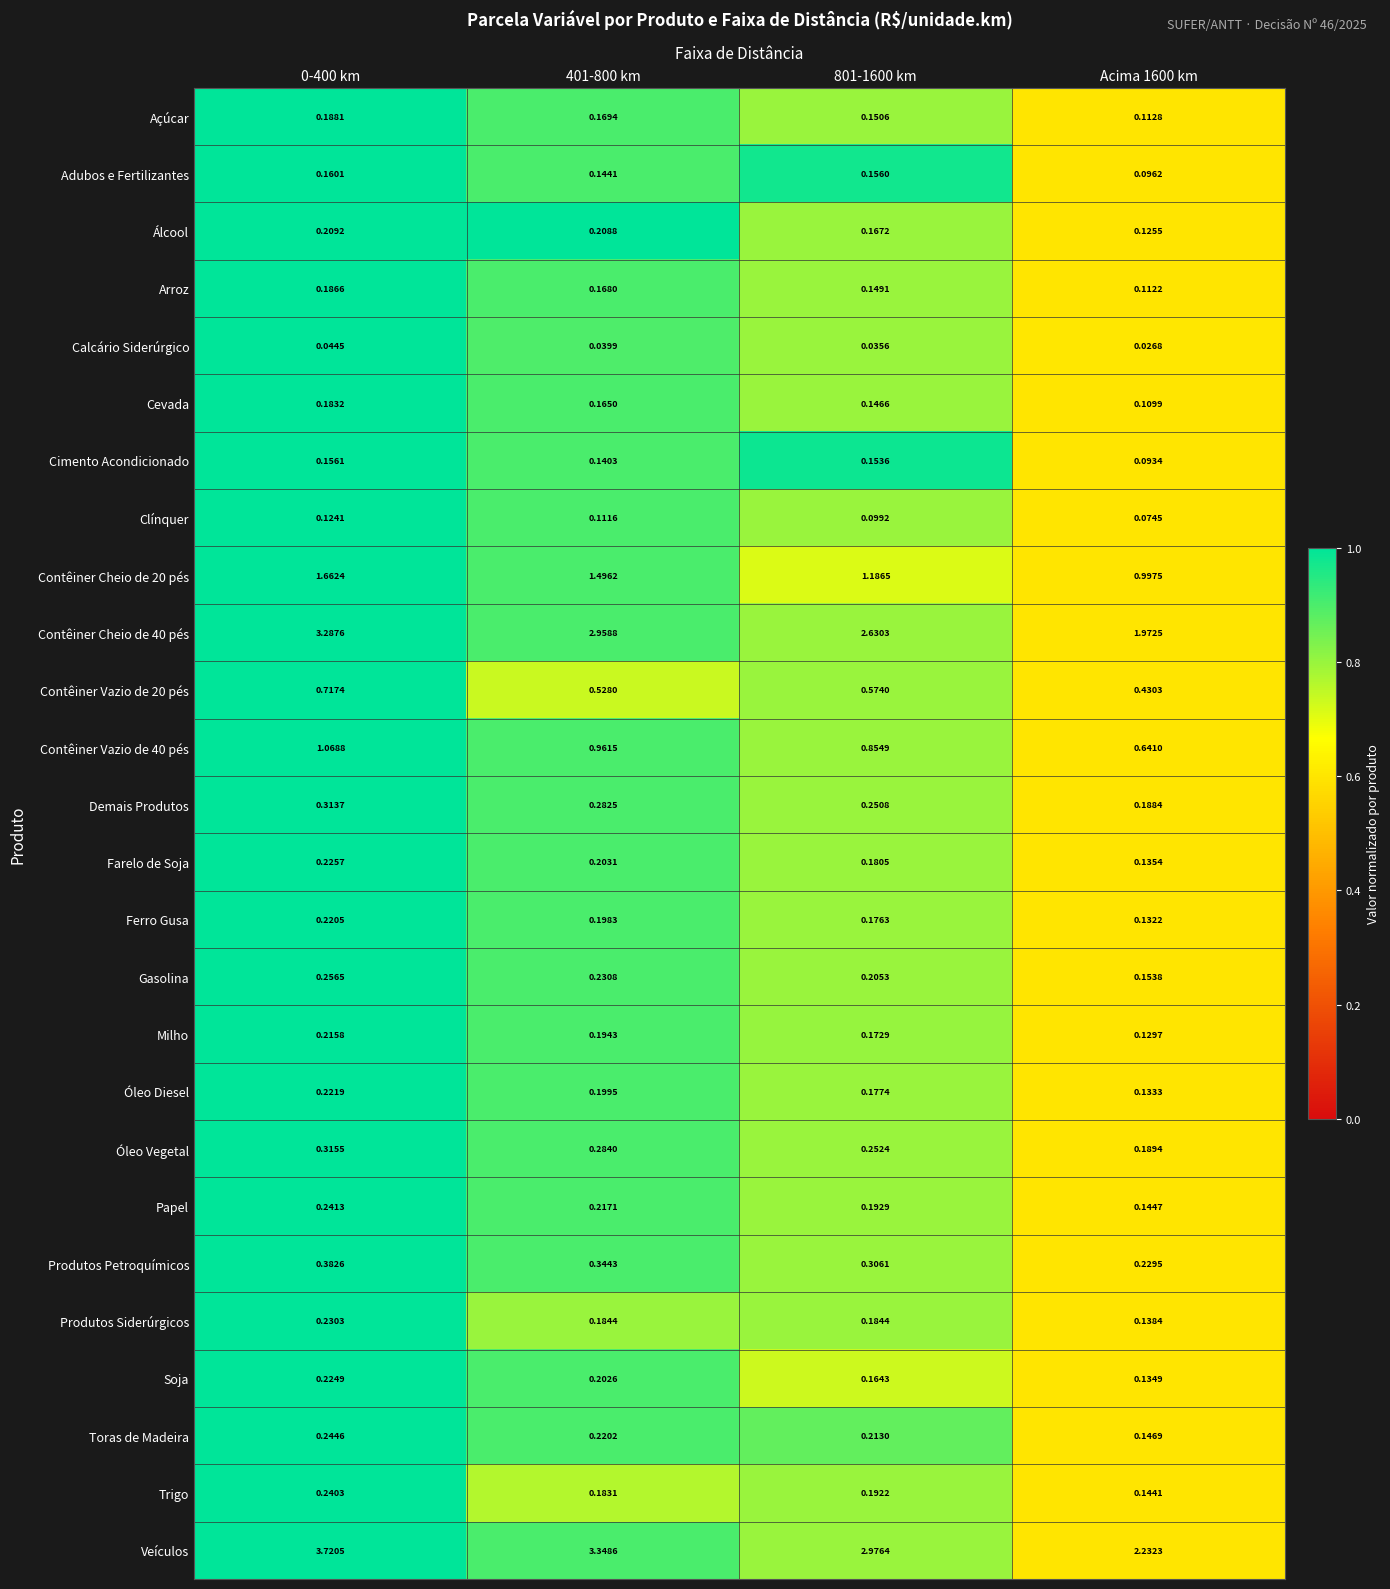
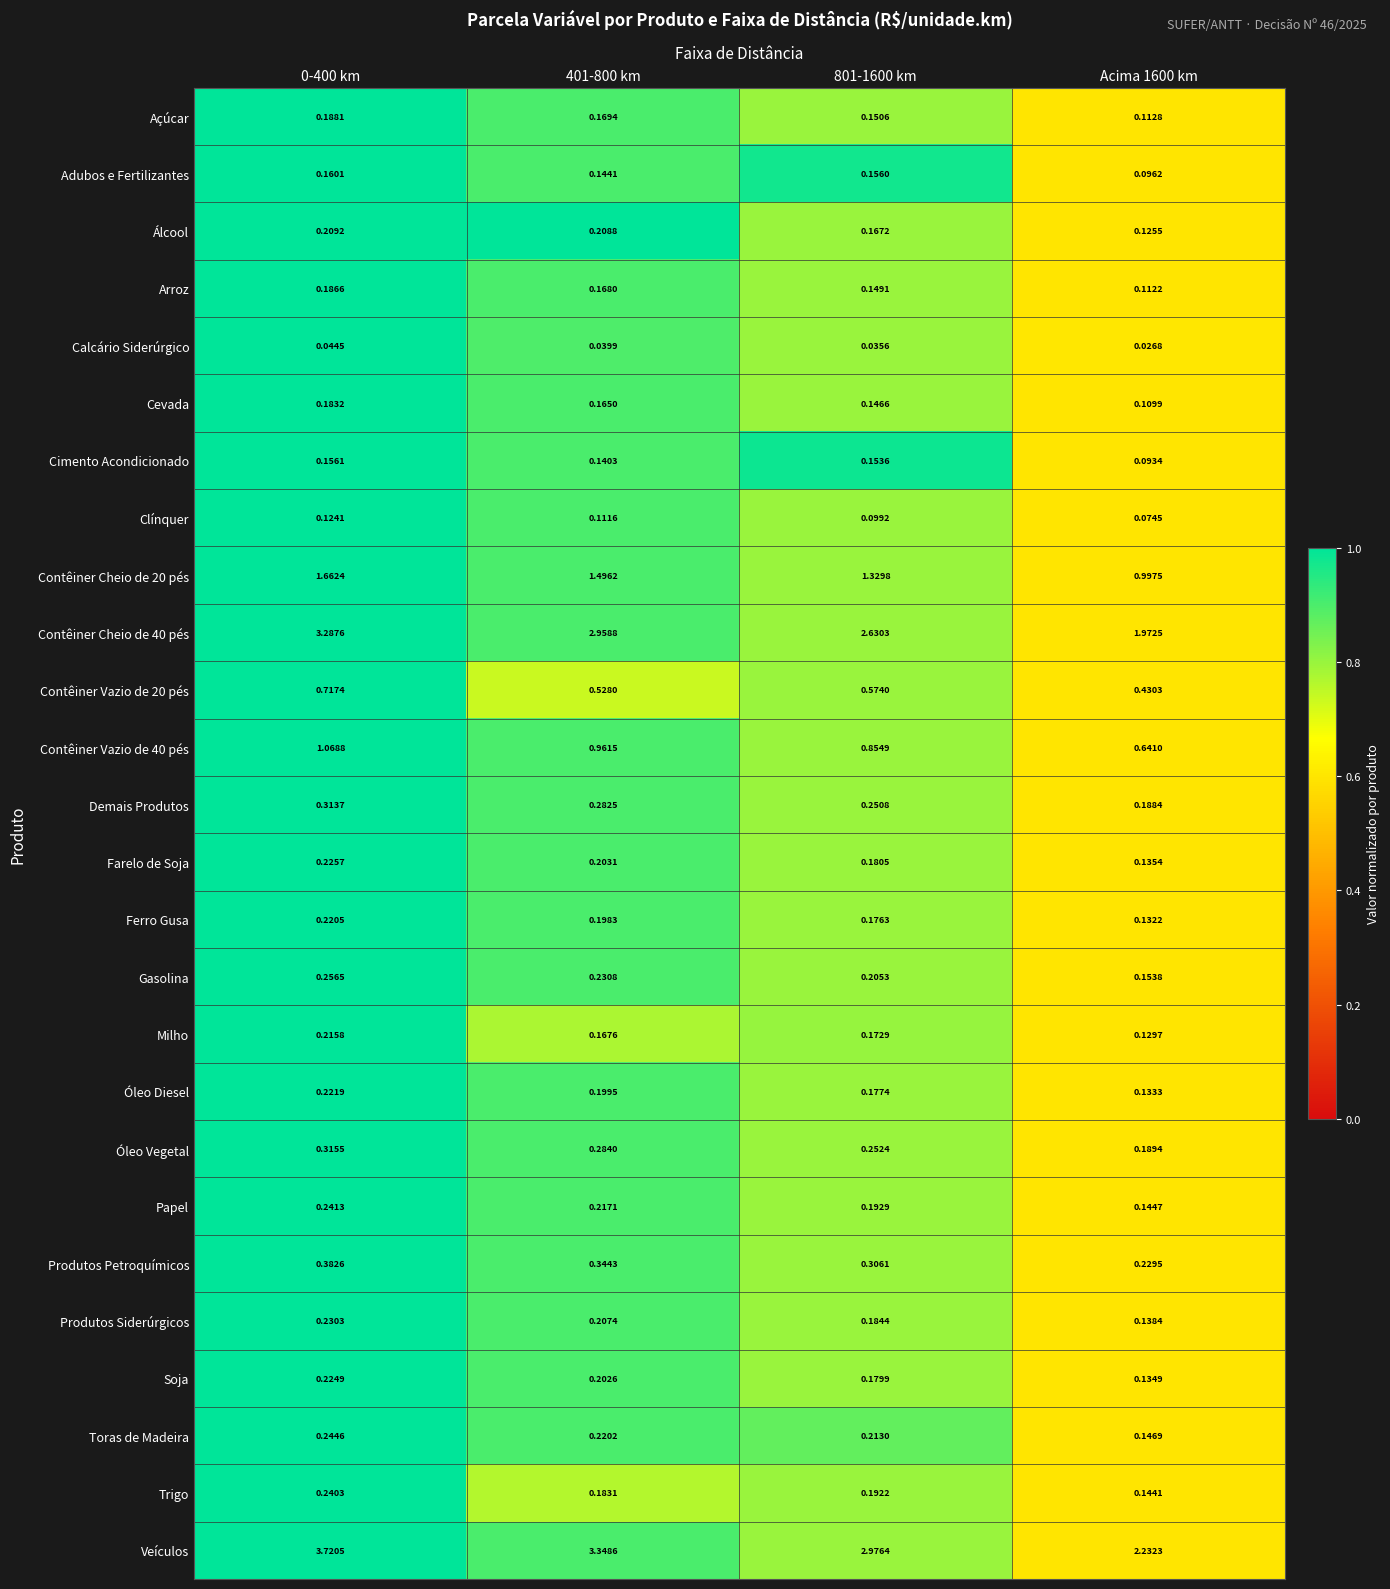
Contêiner Cheio de 20 pés, 801-1600 km: 1.1865 -> 1.3298
Milho, 401-800 km: 0.1943 -> 0.1676
Produtos Siderúrgicos, 401-800 km: 0.1844 -> 0.2074
Soja, 801-1600 km: 0.1643 -> 0.1799
